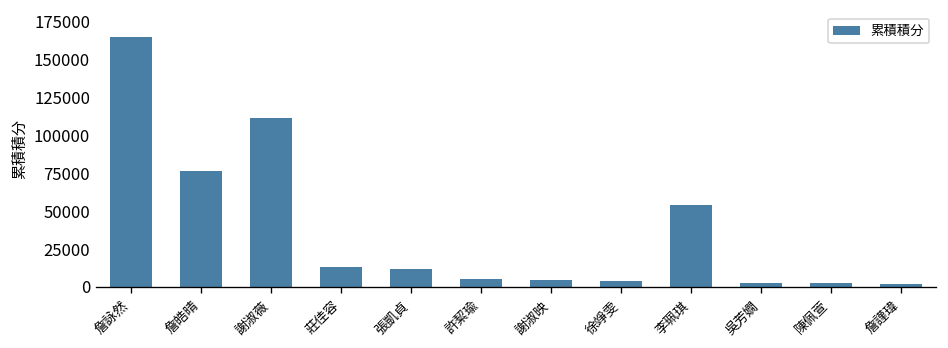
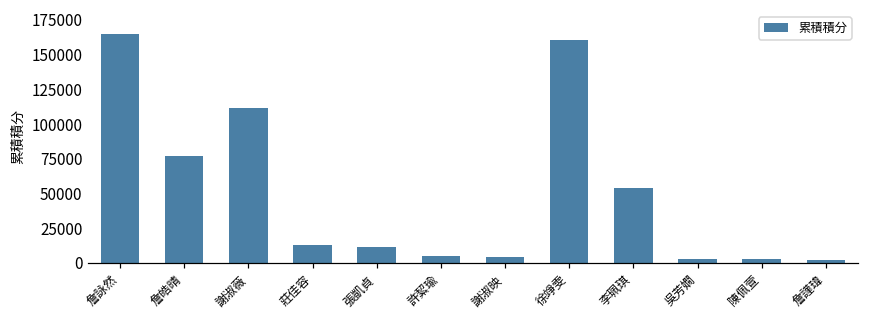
徐竫雯: 4000 -> 160000
